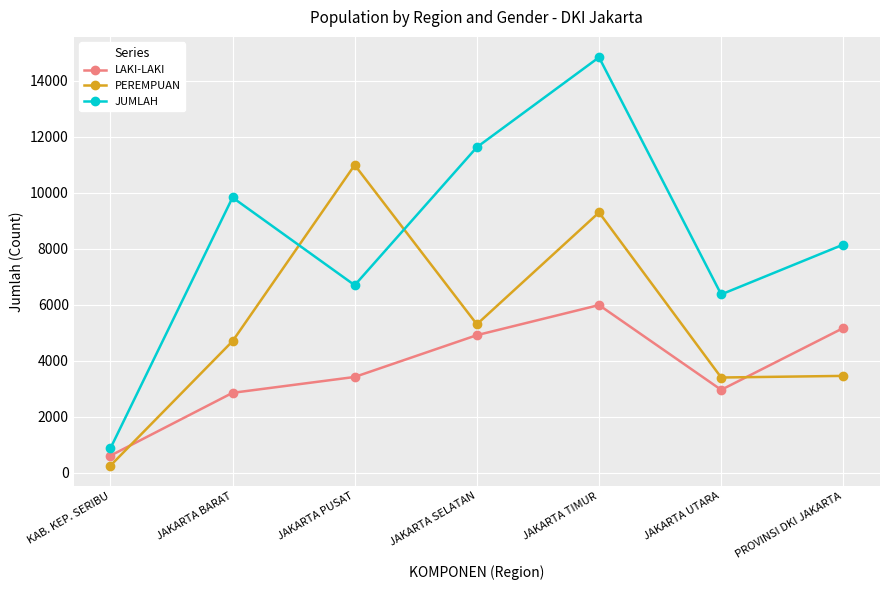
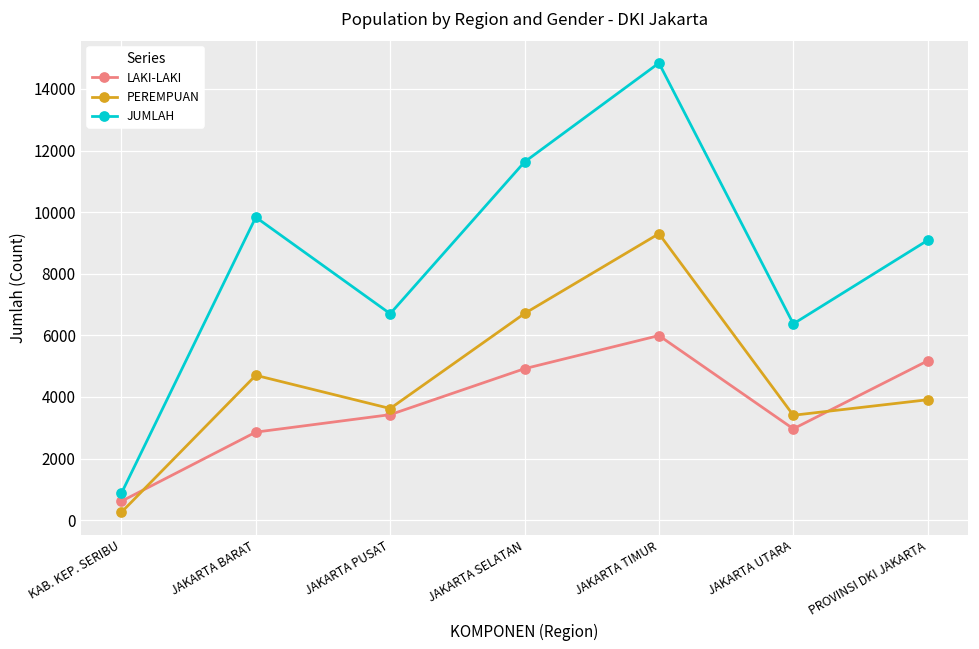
PEREMPUAN, JAKARTA PUSAT: 11000 -> 3600
PEREMPUAN, JAKARTA SELATAN: 5300 -> 6700
PEREMPUAN, PROVINSI DKI JAKARTA: 3500 -> 3900
JUMLAH, PROVINSI DKI JAKARTA: 8200 -> 9100
